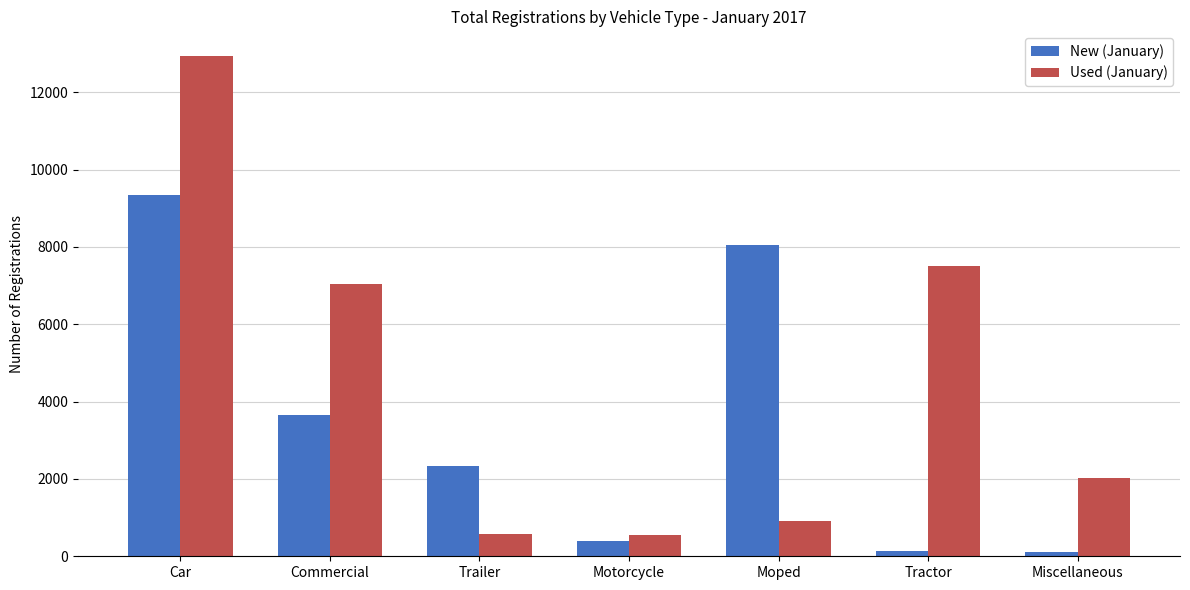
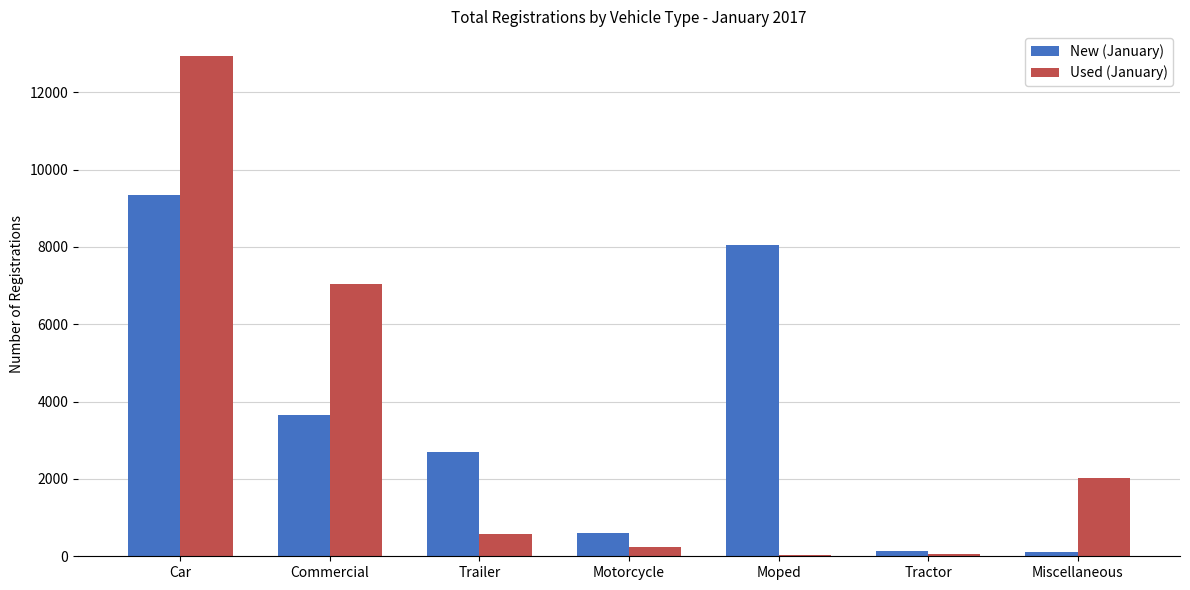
New (January), Trailer: 2300 -> 2700
New (January), Motorcycle: 400 -> 600
Used (January), Motorcycle: 600 -> 200
Used (January), Moped: 900 -> 0
Used (January), Tractor: 7500 -> 100
